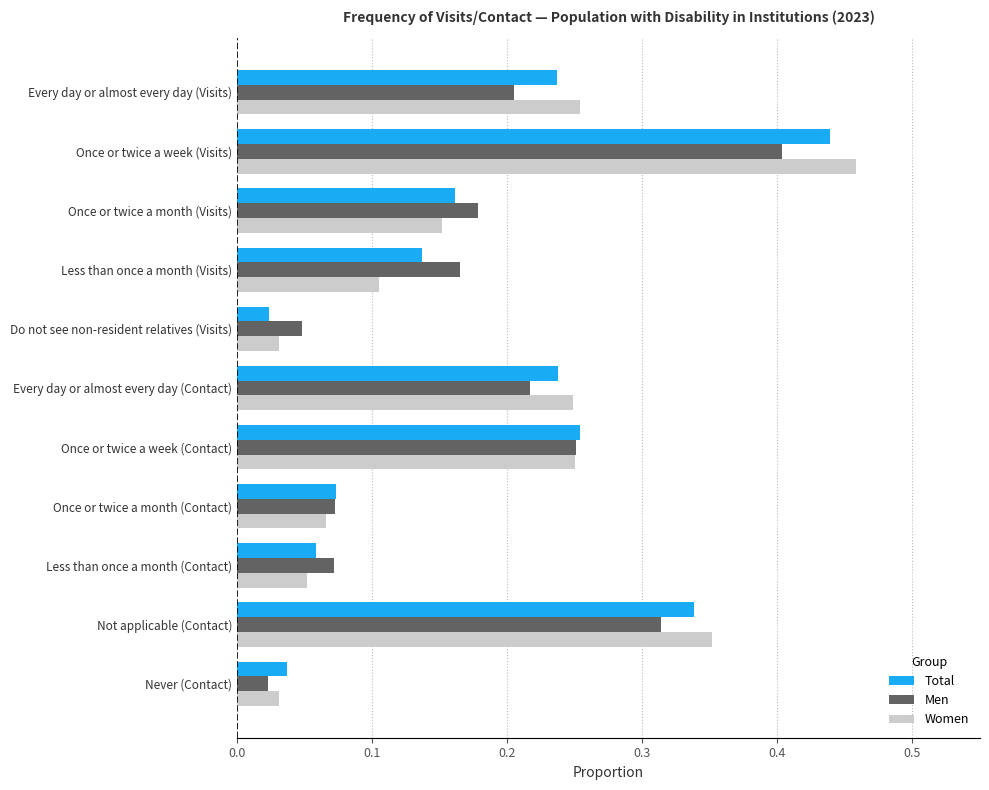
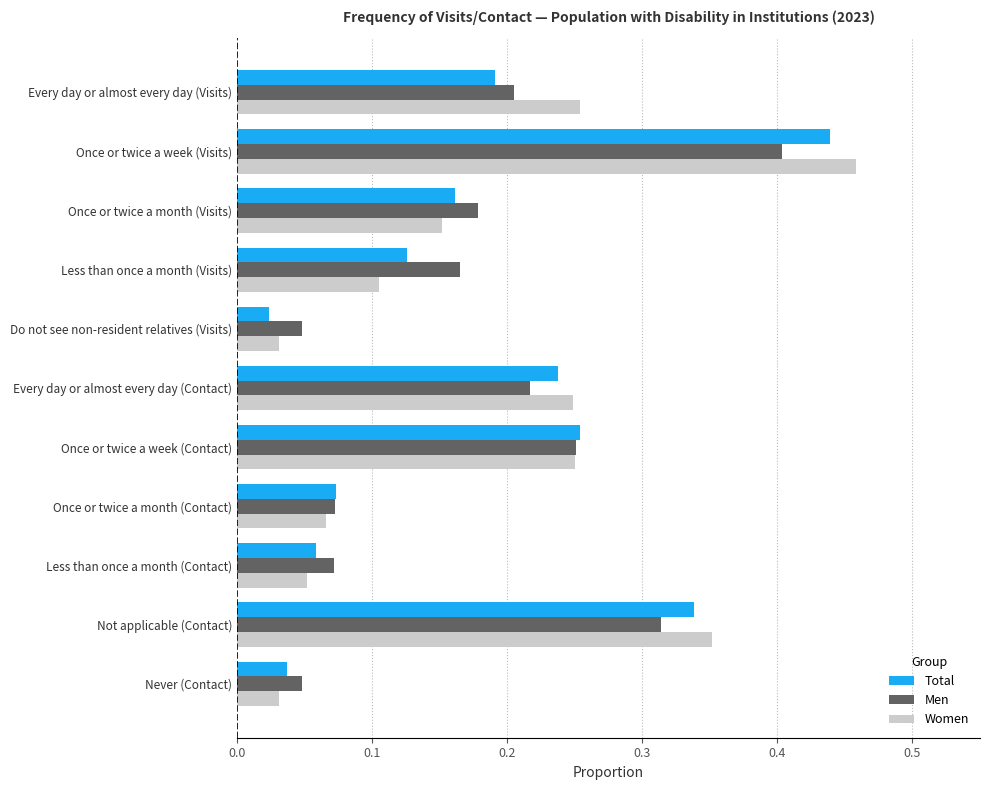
Total, Every day or almost every day (Visits): 0.237 -> 0.191
Total, Less than once a month (Visits): 0.137 -> 0.126
Men, Never (Contact): 0.023 -> 0.048
